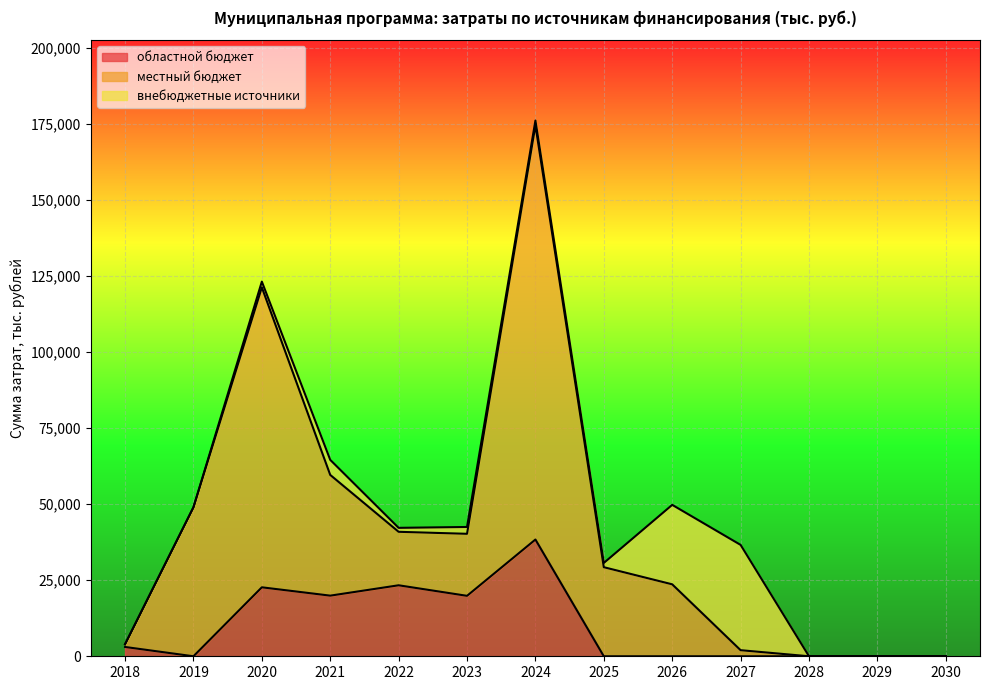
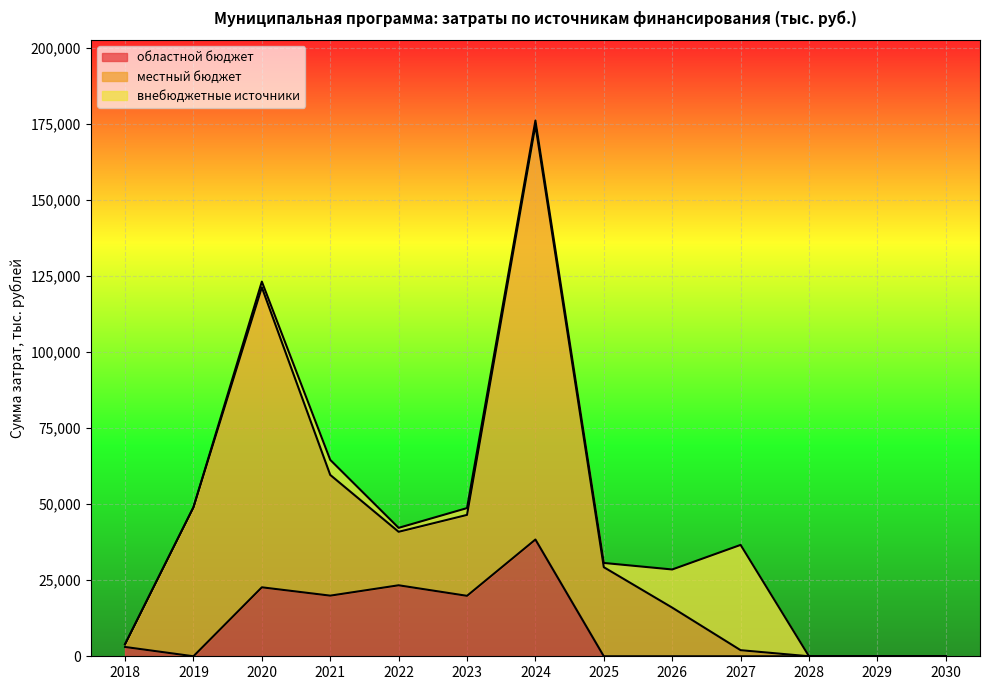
местный бюджет, 2023: 20,000 -> 27,000
местный бюджет, 2026: 24,000 -> 16,000
внебюджетные источники, 2026: 26,000 -> 13,000
